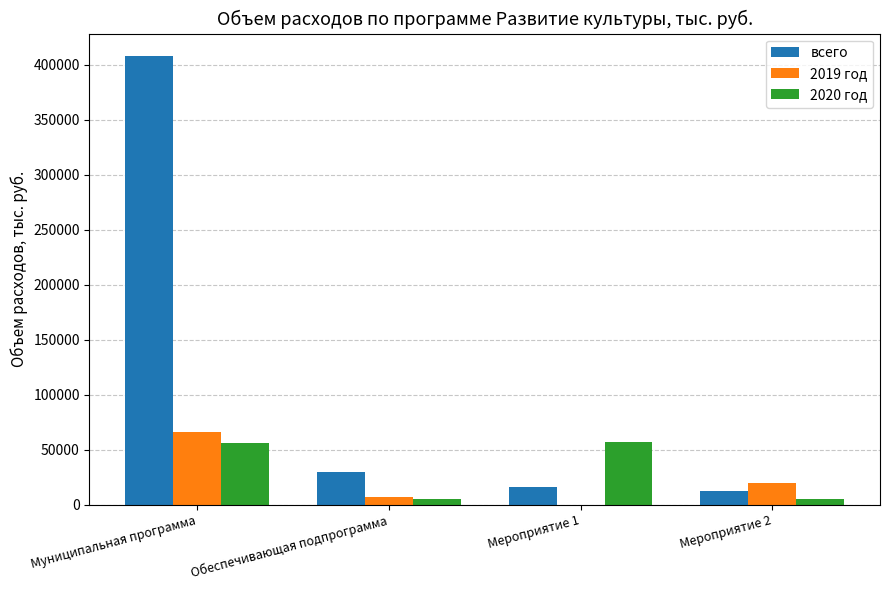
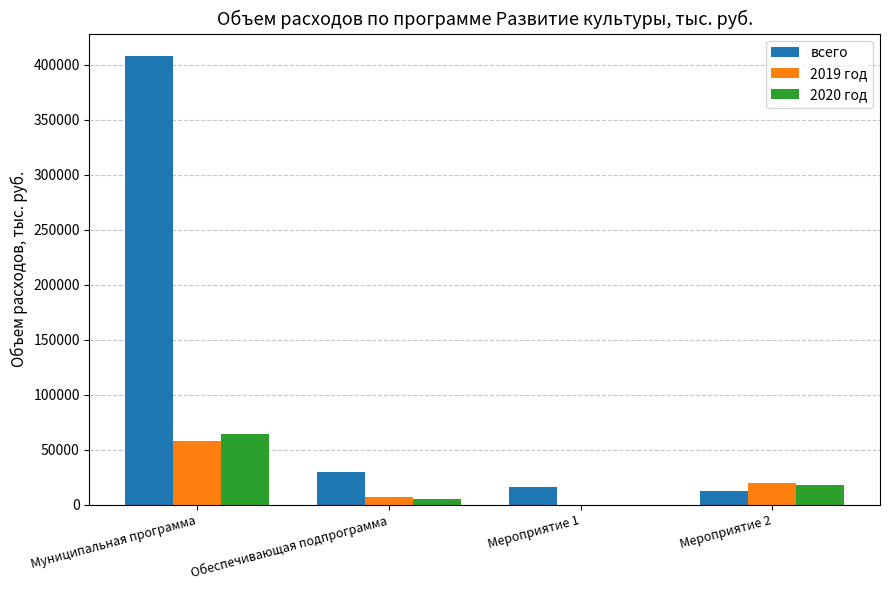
2019 год, Муниципальная программа: 66000 -> 58000
2020 год, Муниципальная программа: 56000 -> 64000
2020 год, Мероприятие 1: 57000 -> 0
2020 год, Мероприятие 2: 5000 -> 18000
